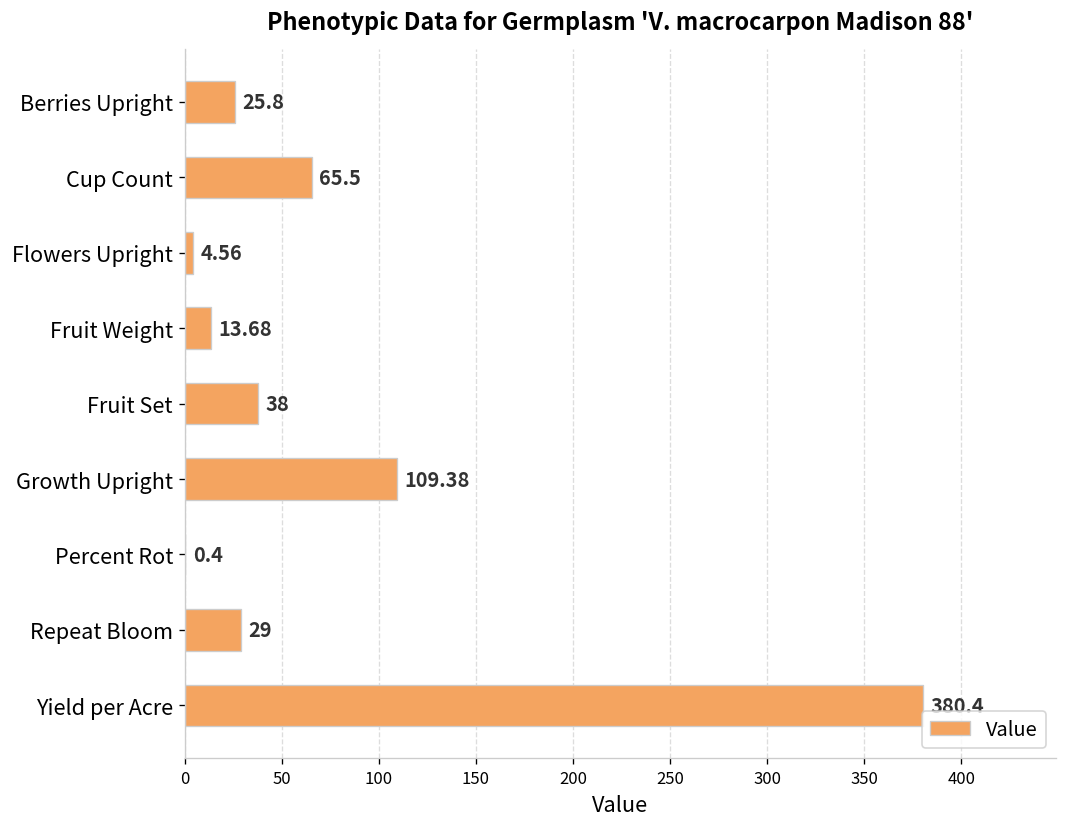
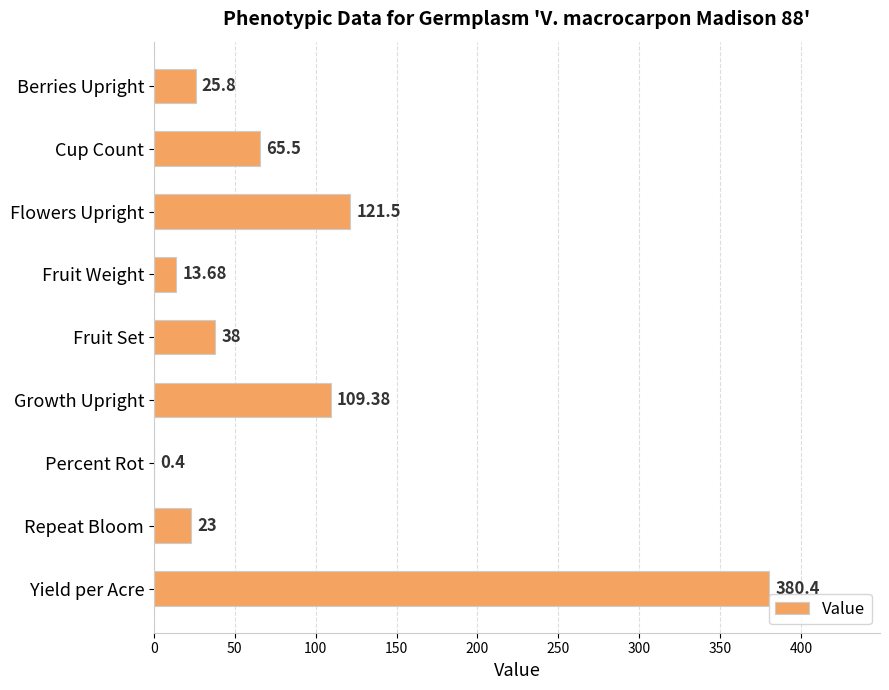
Flowers Upright: 4.56 -> 121.5
Repeat Bloom: 29 -> 23
